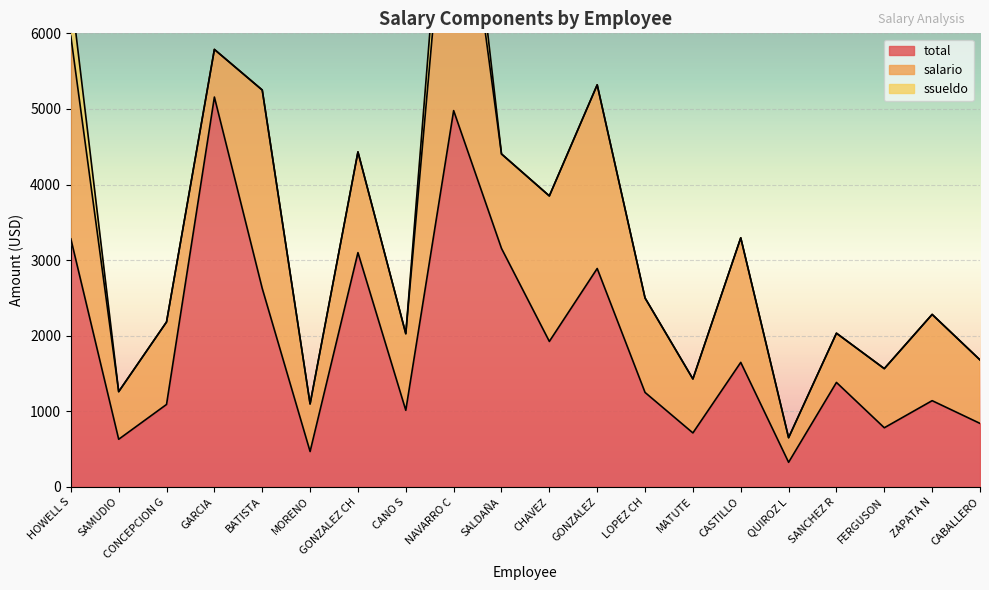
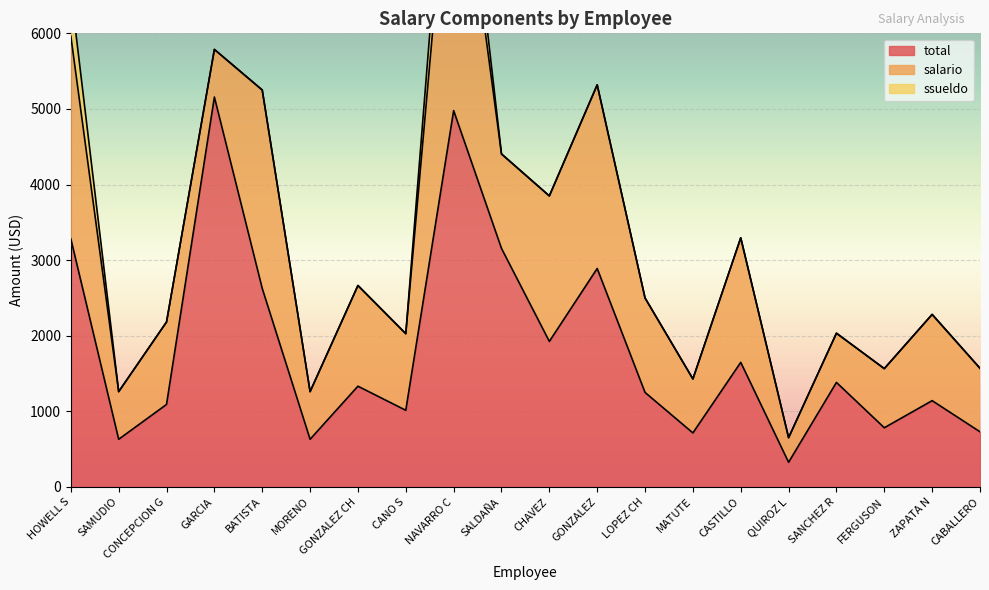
total, MORENO: 500 -> 600
total, GONZALEZ CH: 3100 -> 1300
total, CABALLERO: 800 -> 700
